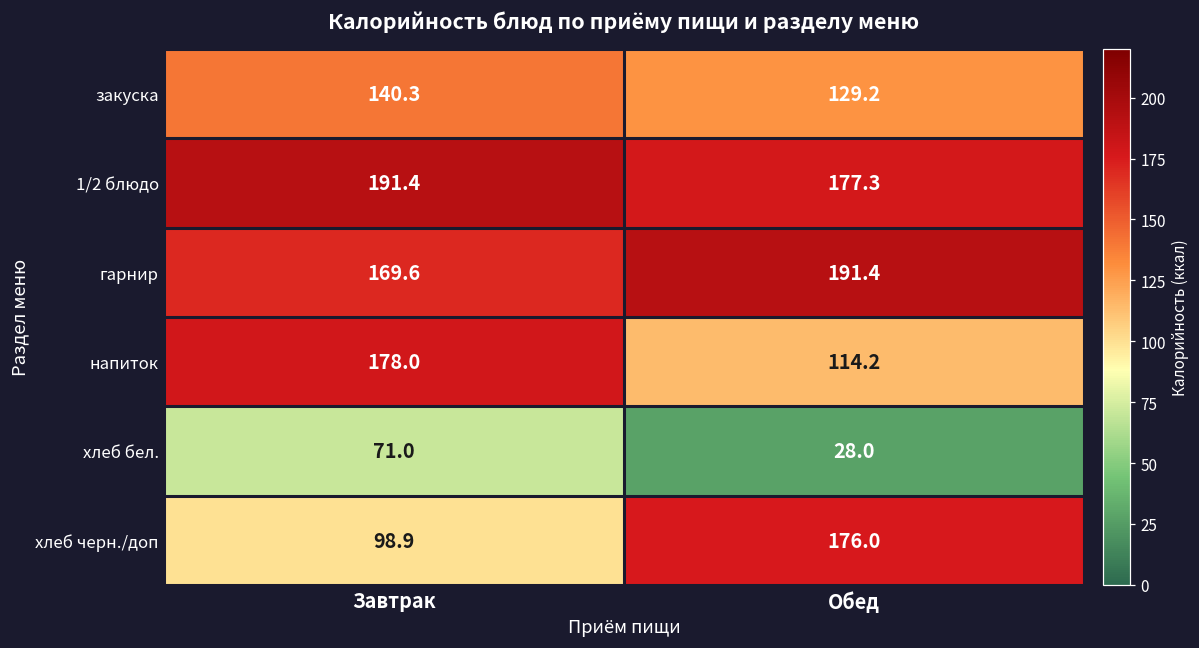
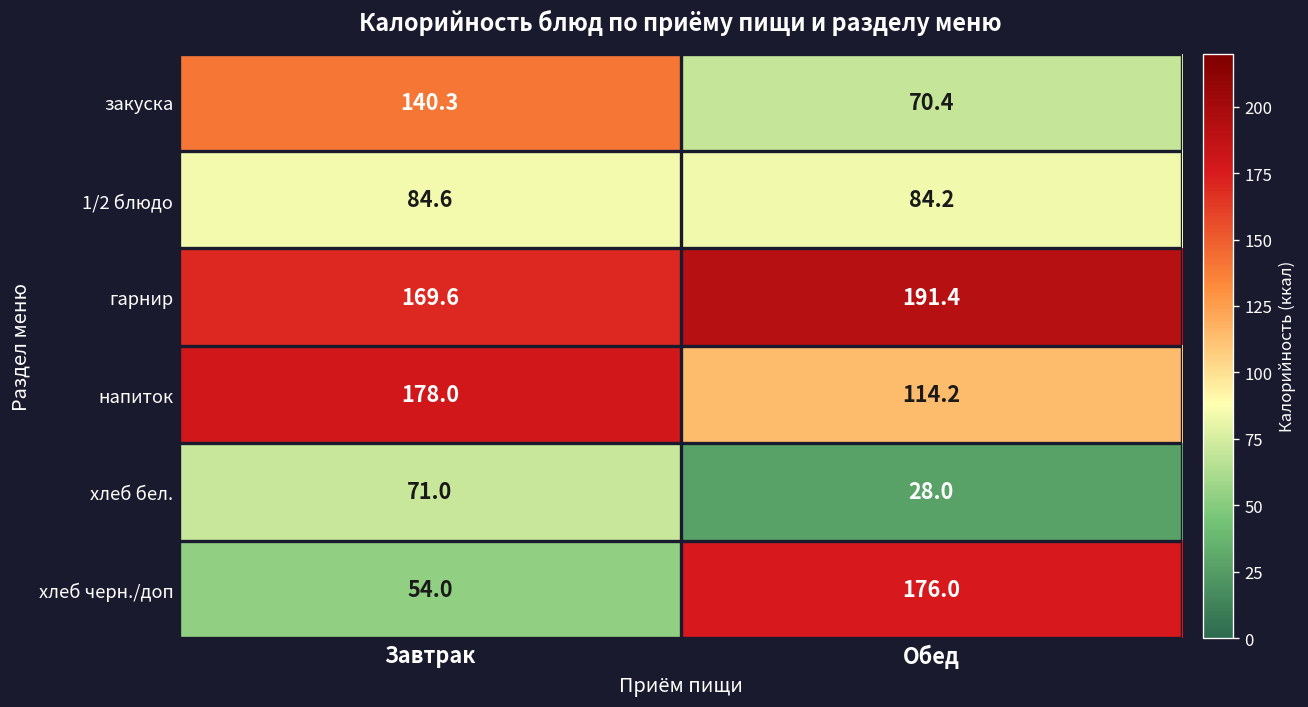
закуска, Обед: 129.2 -> 70.4
1/2 блюдо, Завтрак: 191.4 -> 84.6
1/2 блюдо, Обед: 177.3 -> 84.2
хлеб черн./доп, Завтрак: 98.9 -> 54.0
